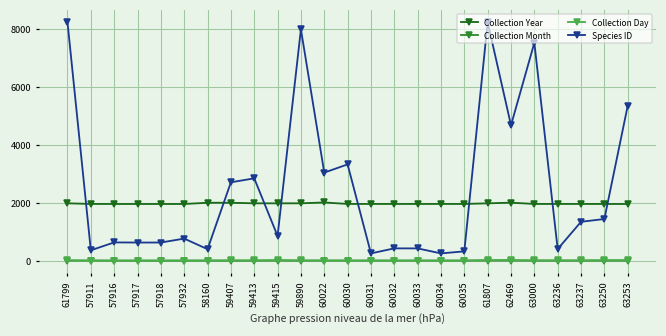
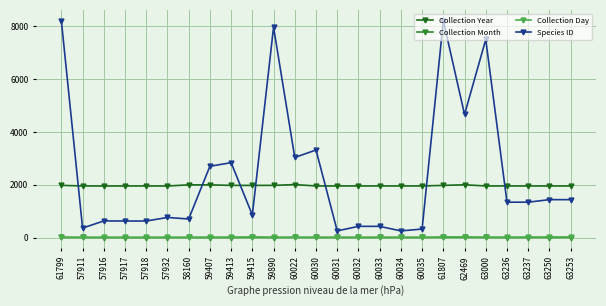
Species ID, 58160: 400 -> 700
Species ID, 63236: 400 -> 1300
Species ID, 63253: 5300 -> 1400
